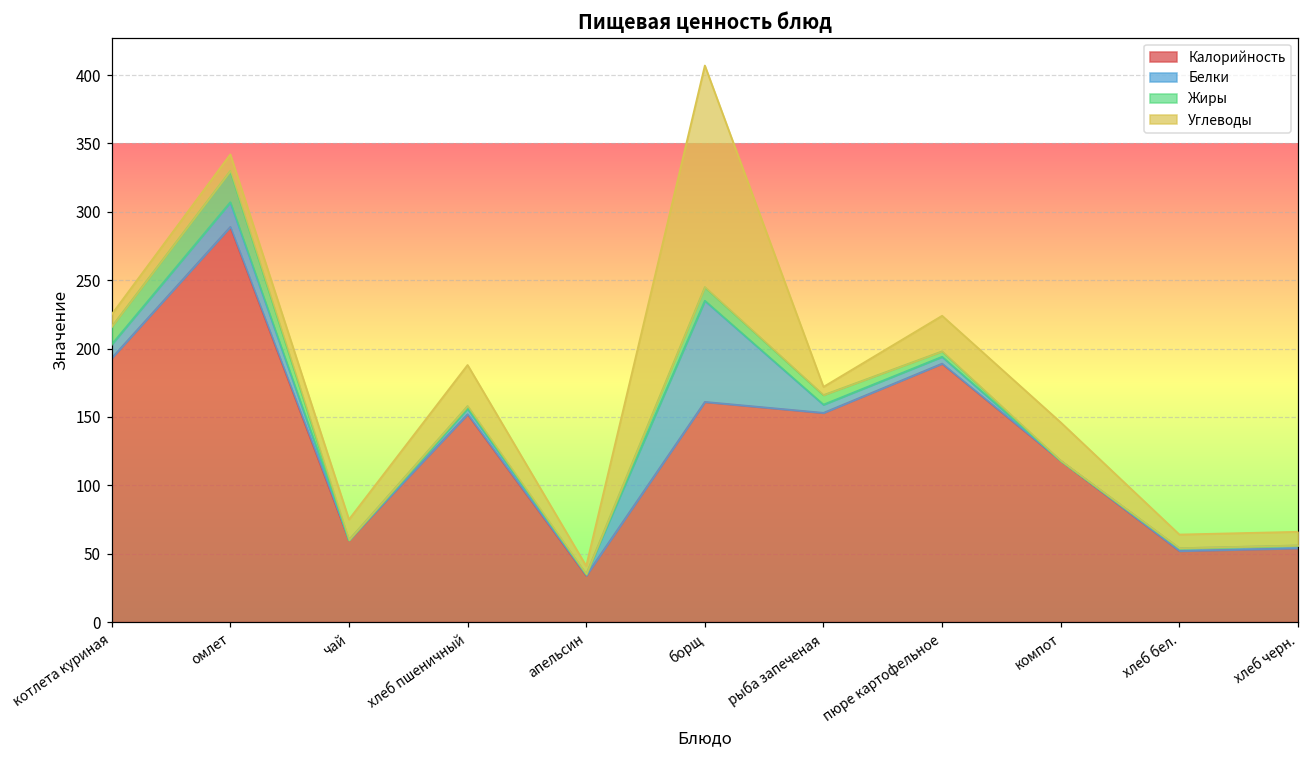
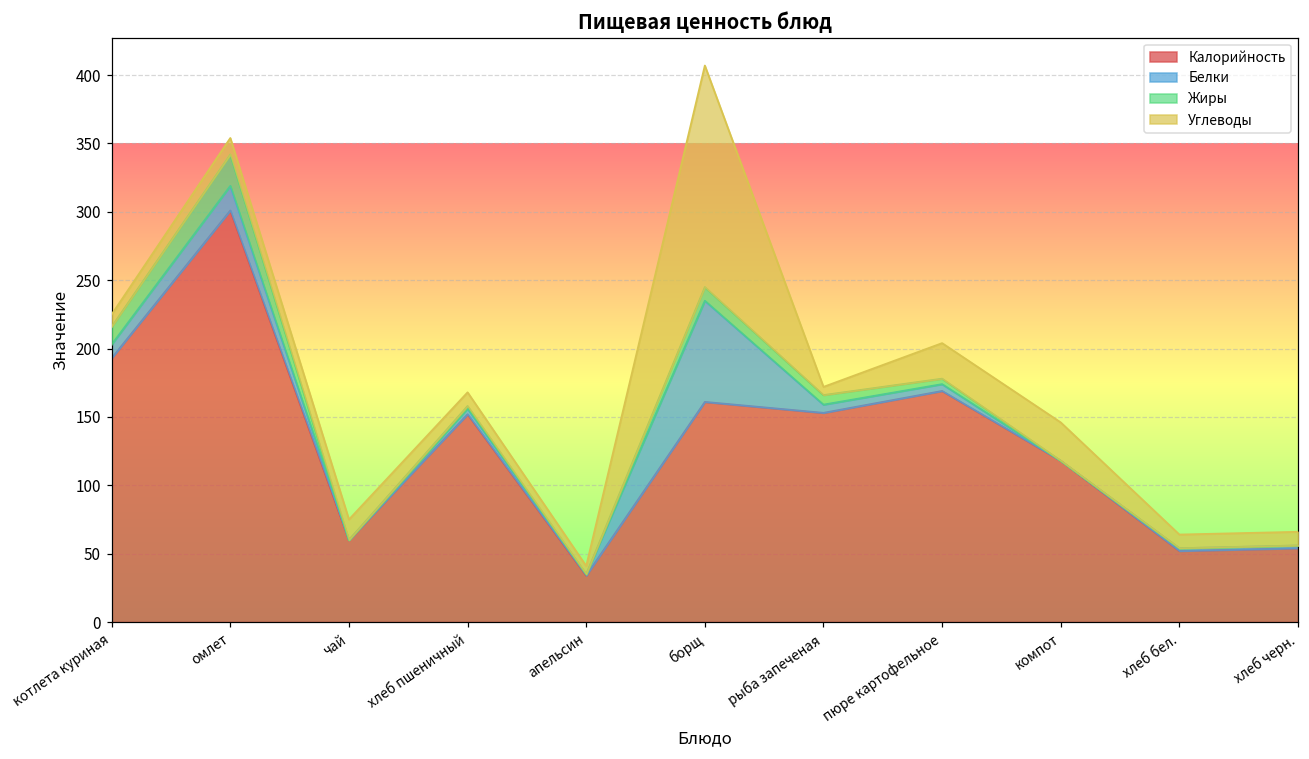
Калорийность, омлет: 289 -> 301
Углеводы, хлеб пшеничный: 30 -> 10
Калорийность, пюре картофельное: 189 -> 169
